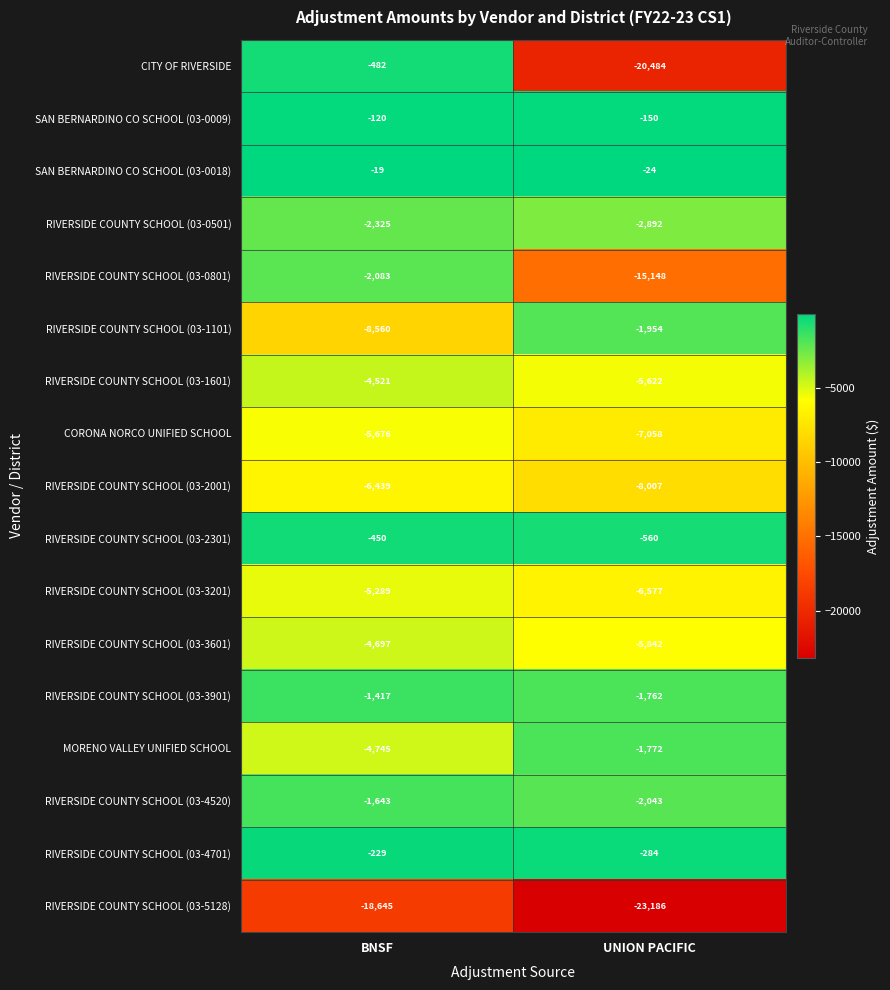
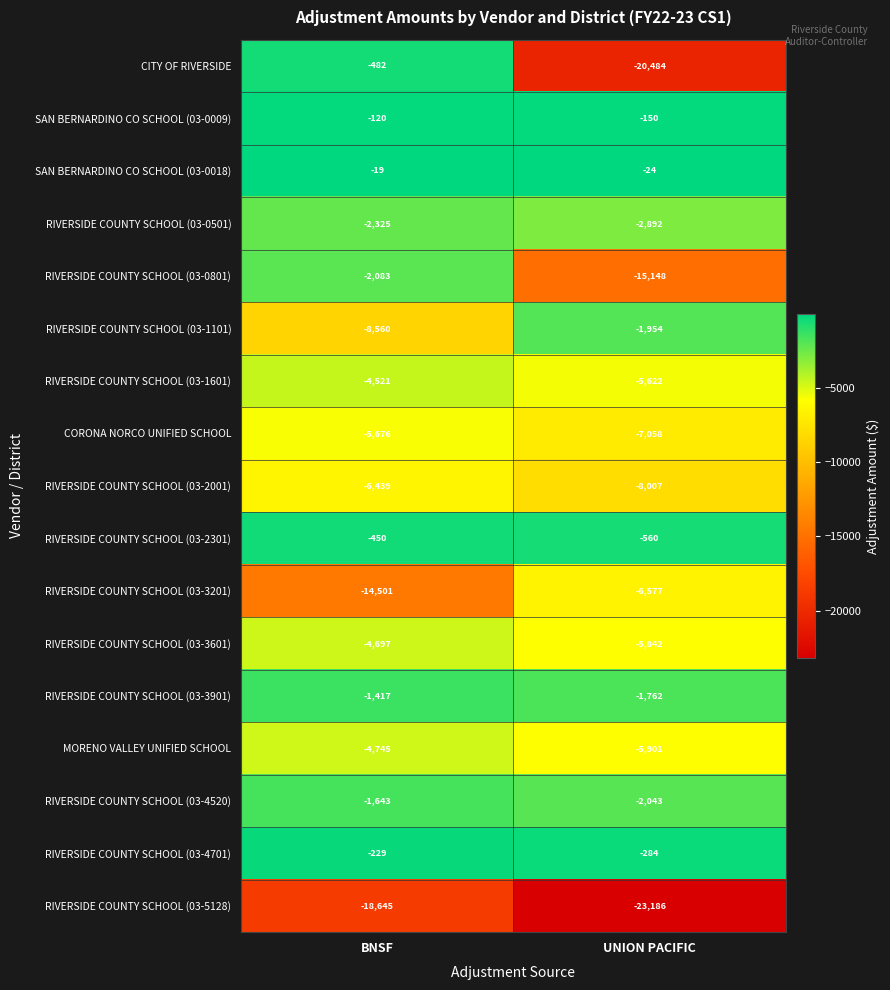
RIVERSIDE COUNTY SCHOOL (03-3201), BNSF: -5,289 -> -14,501
MORENO VALLEY UNIFIED SCHOOL, UNION PACIFIC: -1,772 -> -5,901
